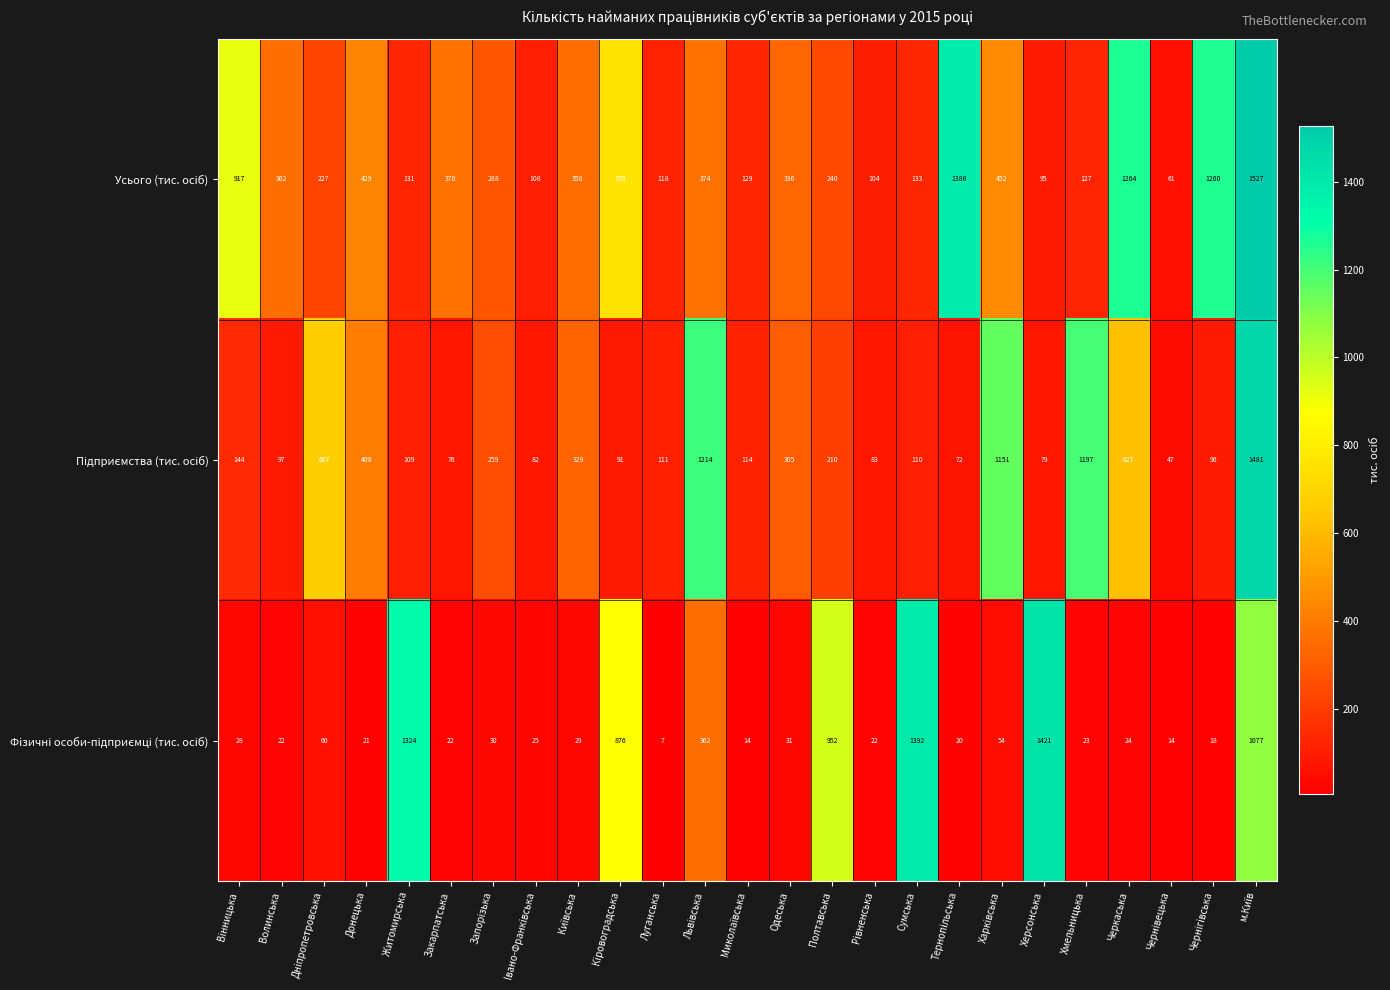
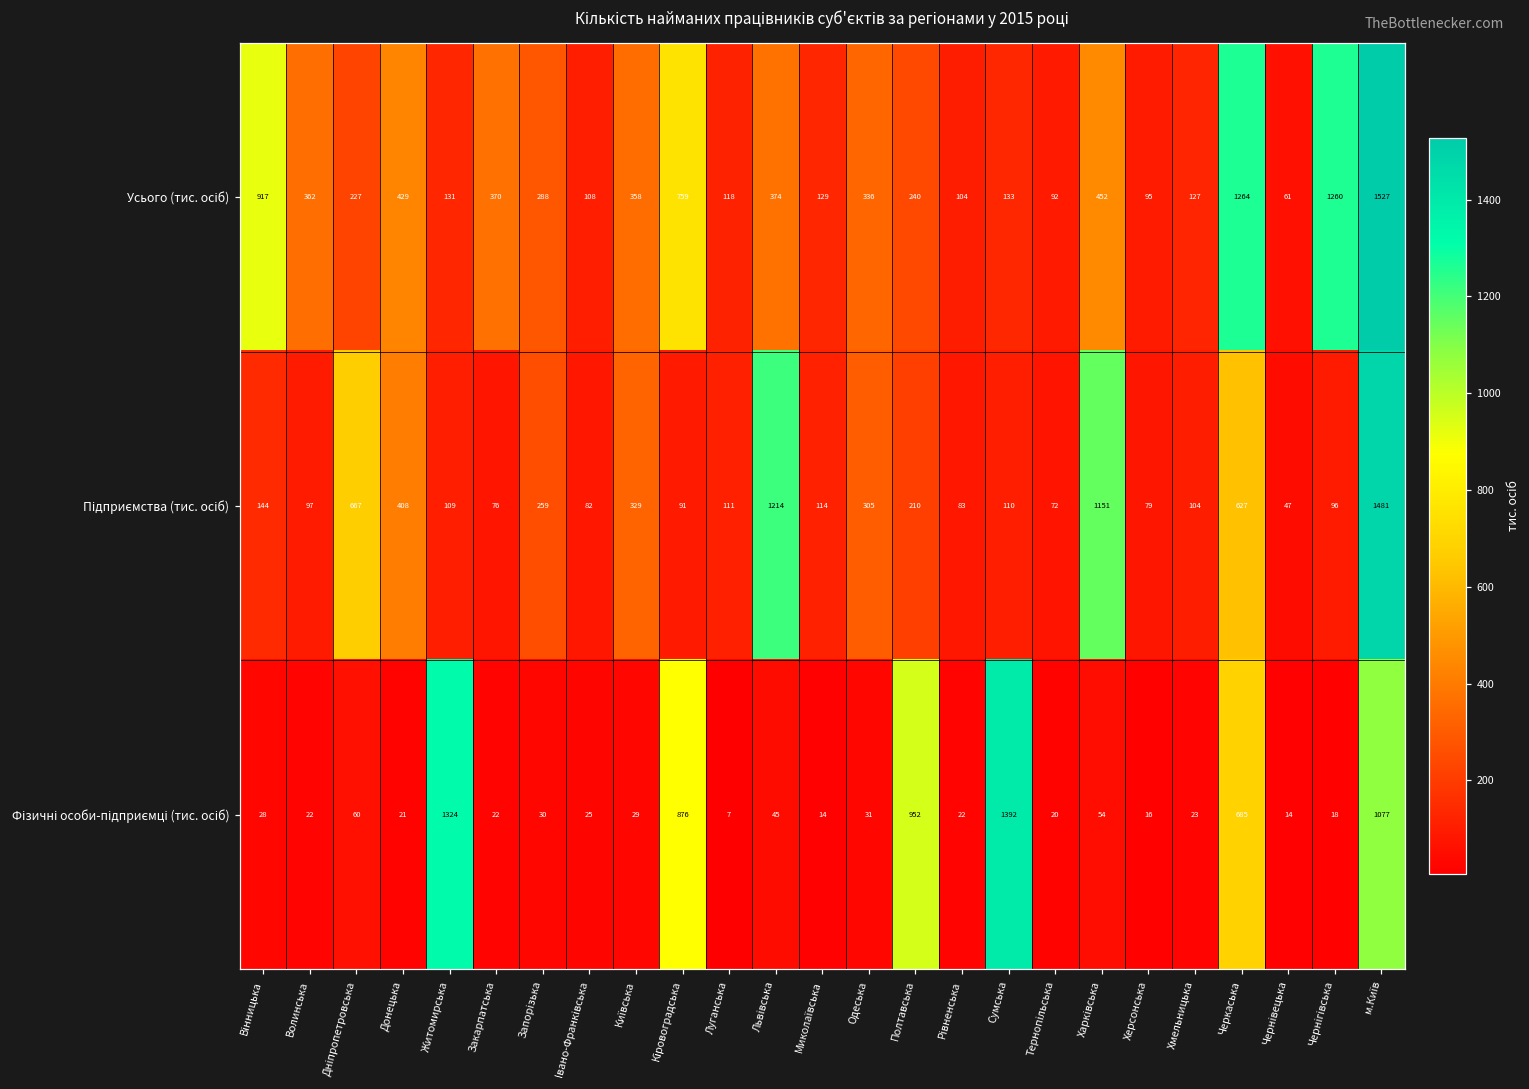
Усього (тис. осіб), Тернопільська: 1386 -> 92
Підприємства (тис. осіб), Хмельницька: 1197 -> 104
Фізичні особи-підприємці (тис. осіб), Львівська: 362 -> 45
Фізичні особи-підприємці (тис. осіб), Херсонська: 1421 -> 16
Фізичні особи-підприємці (тис. осіб), Черкаська: 24 -> 685
